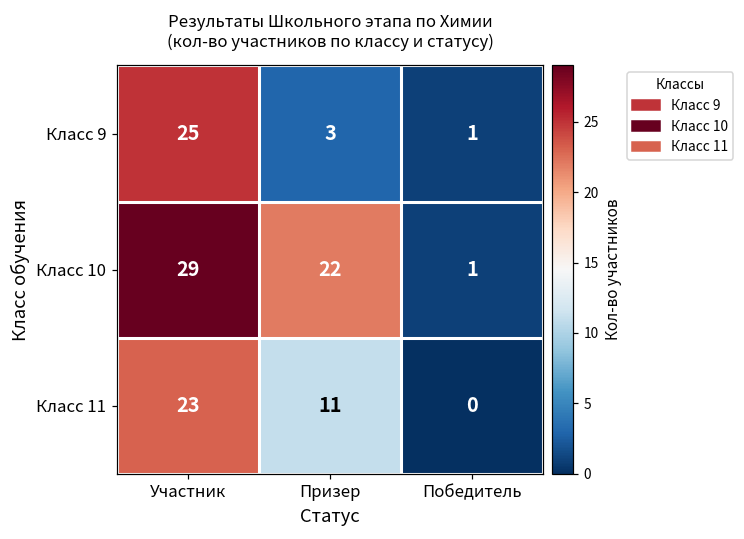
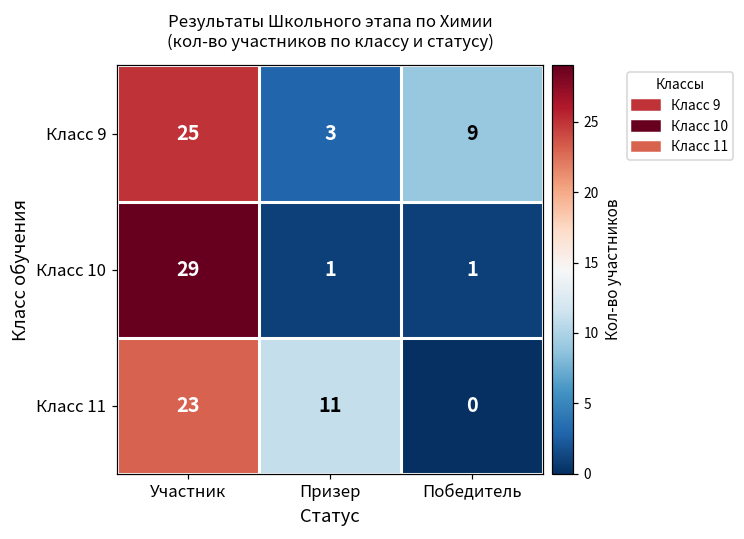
Класс 9, Победитель: 1 -> 9
Класс 10, Призер: 22 -> 1
